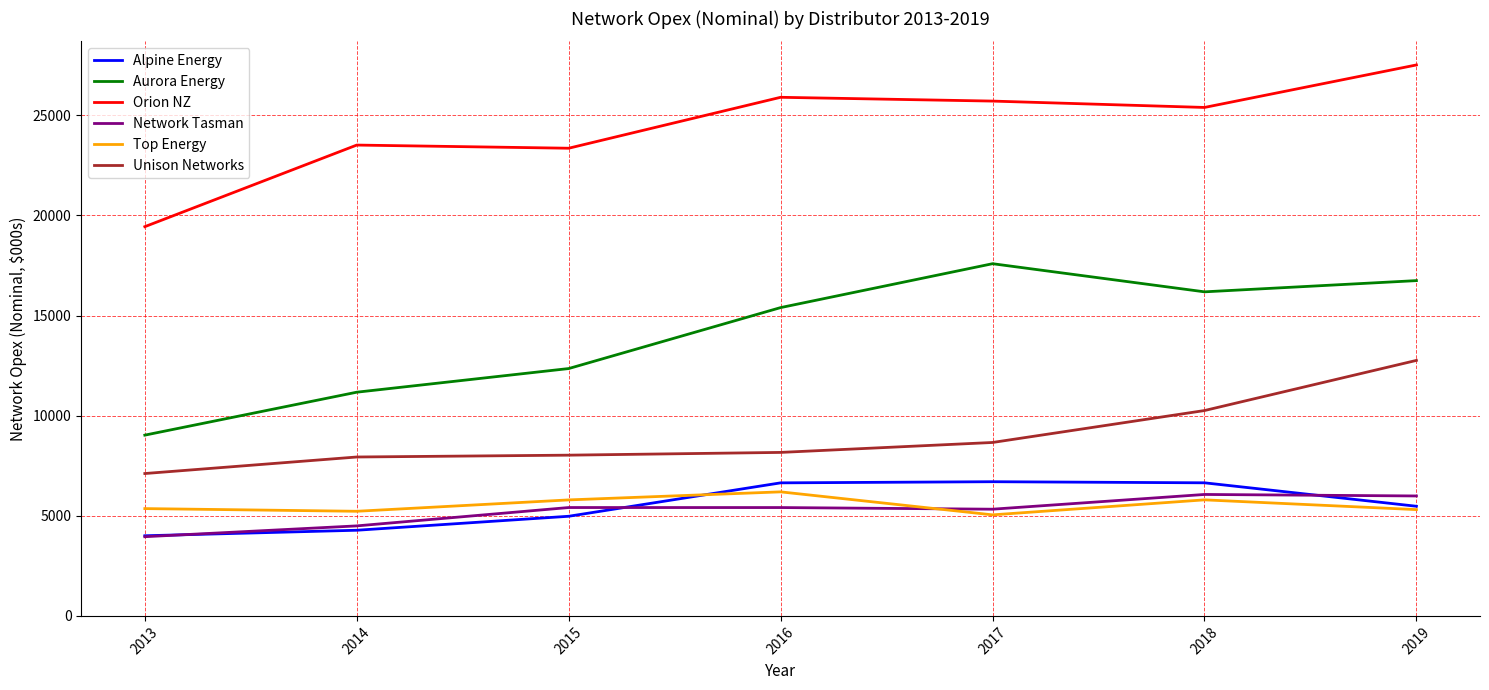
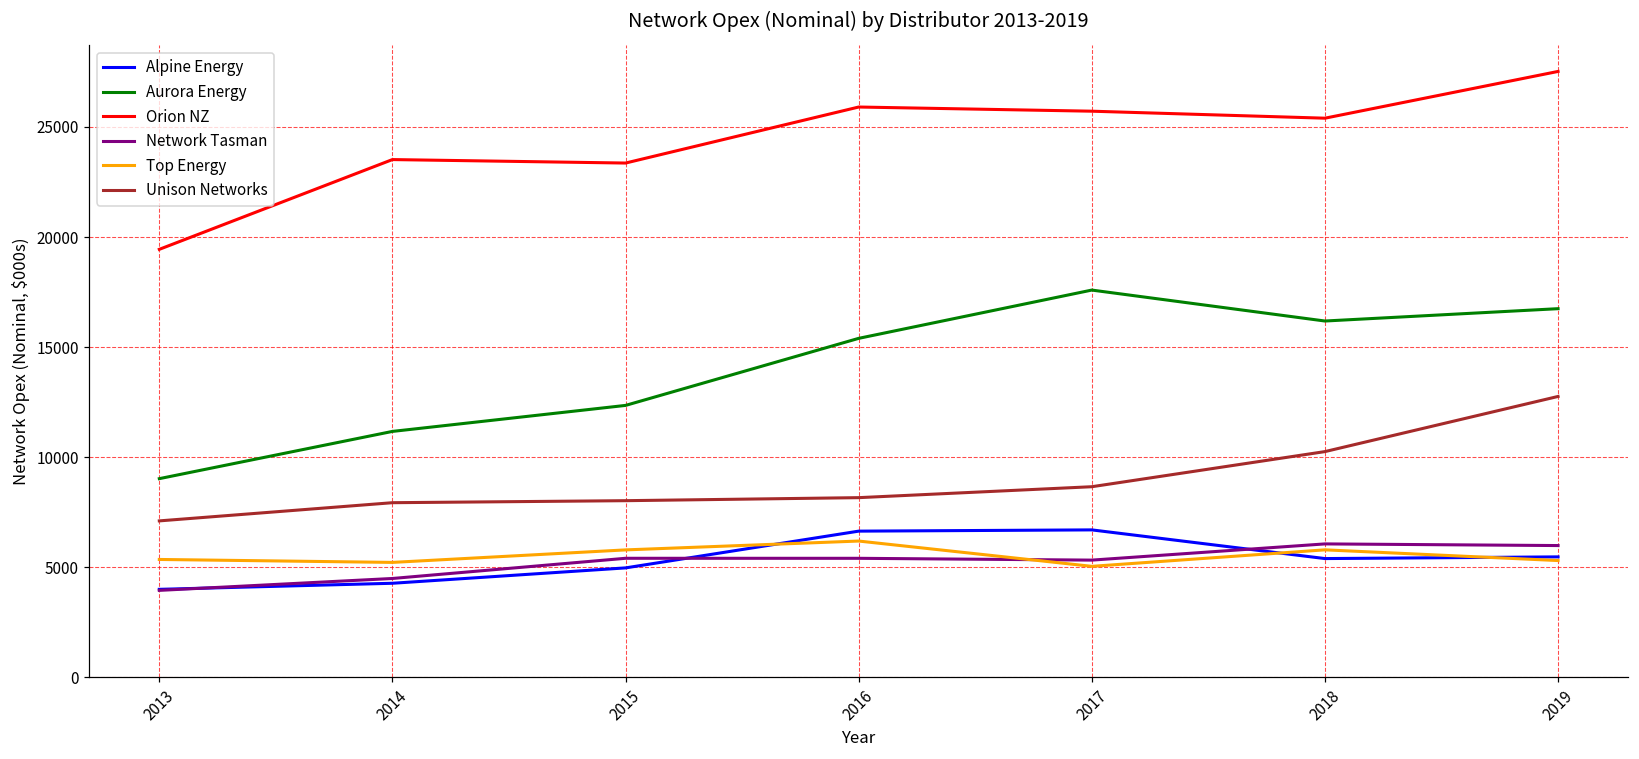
Alpine Energy, 2018: 6600 -> 5400
